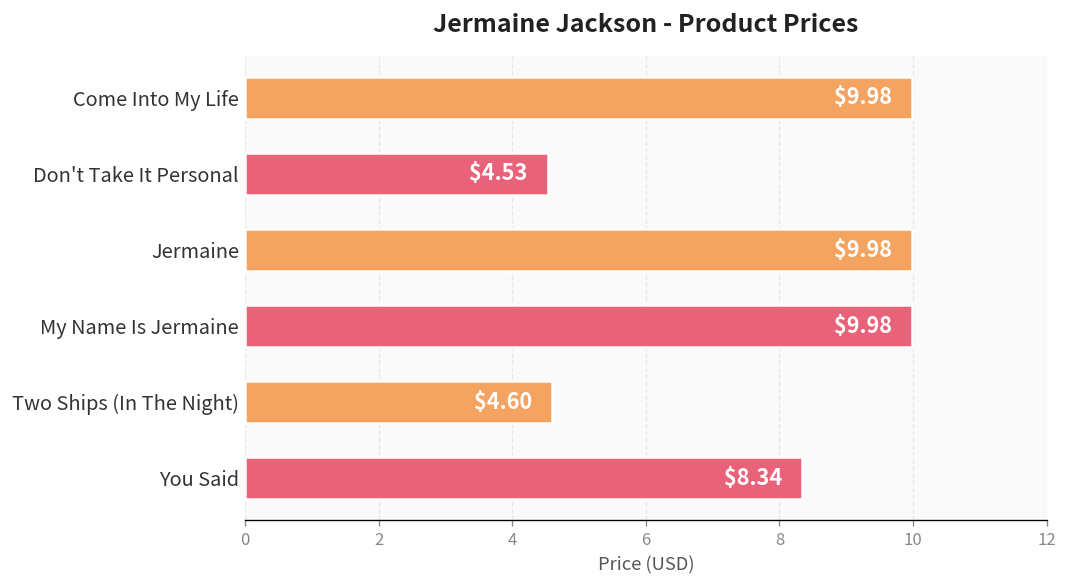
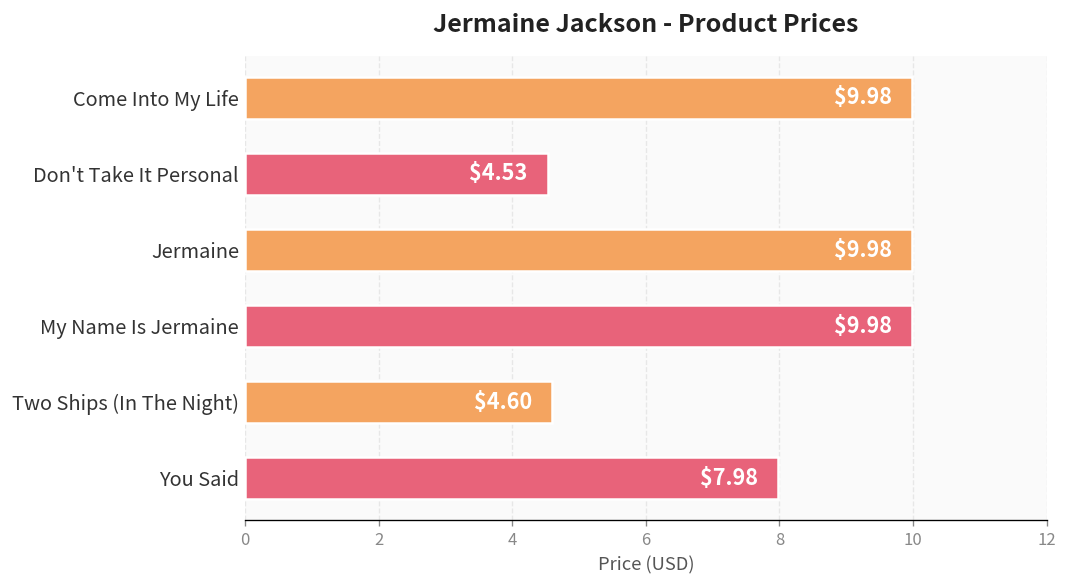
You Said: $8.34 -> $7.98
